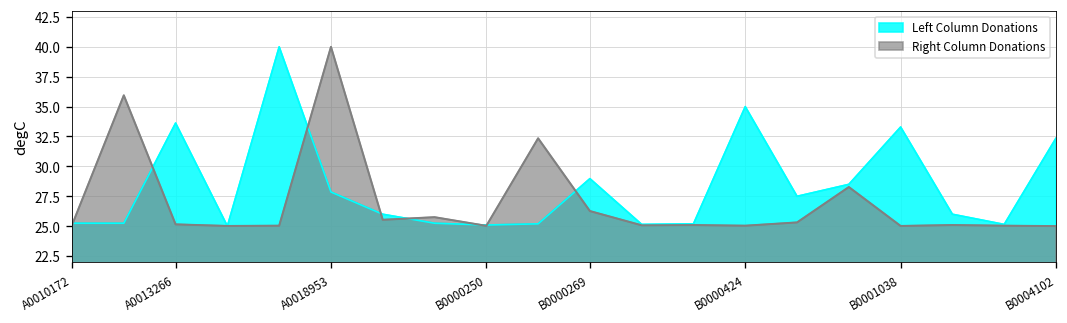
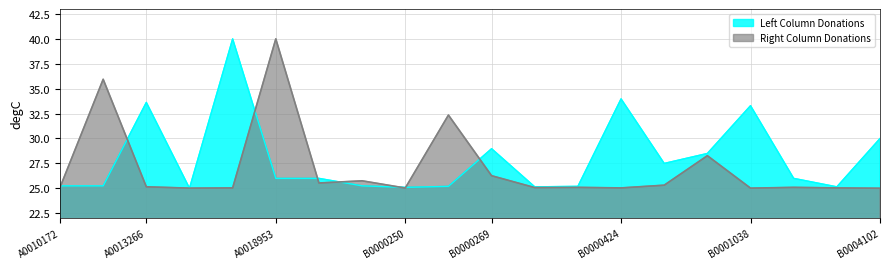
Left Column Donations, A0018953: 28 -> 26
Left Column Donations, B0000424: 35 -> 34
Left Column Donations, B0004102: 32 -> 30
